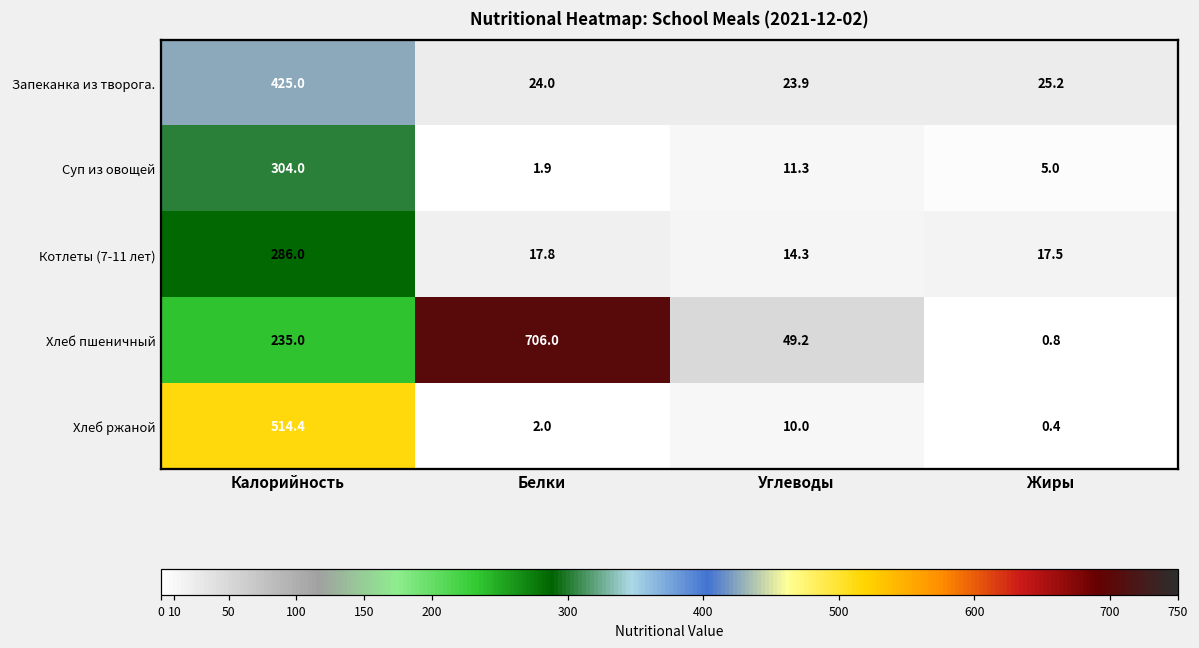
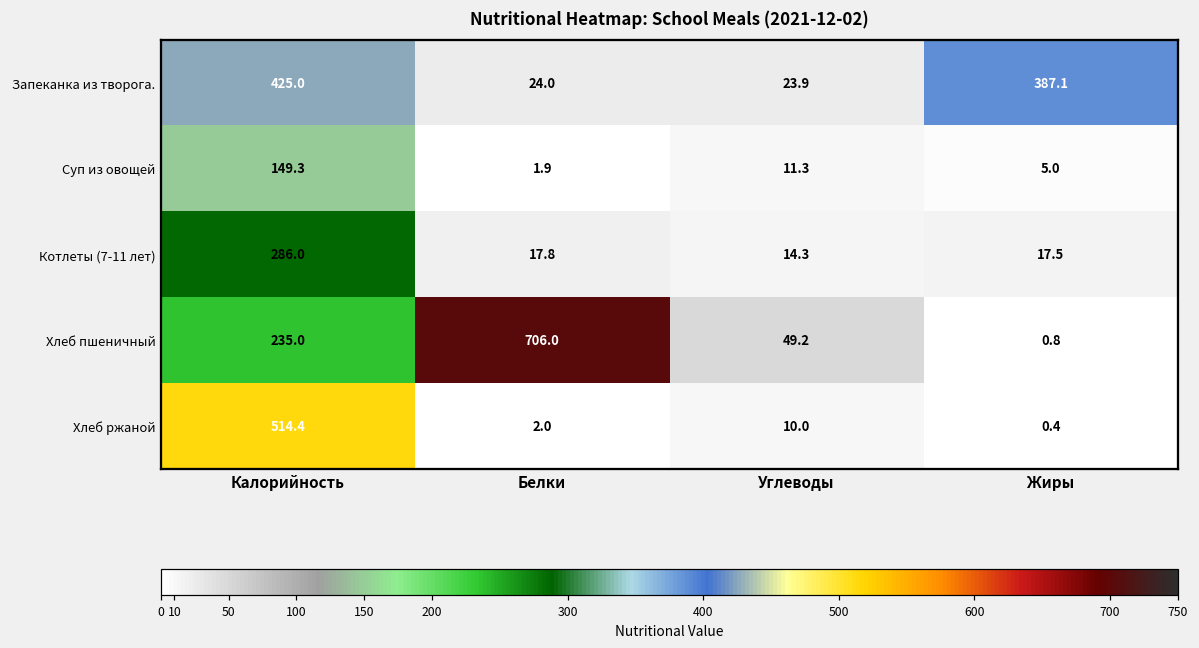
Запеканка из творога., Жиры: 25.2 -> 387.1
Суп из овощей, Калорийность: 304.0 -> 149.3
